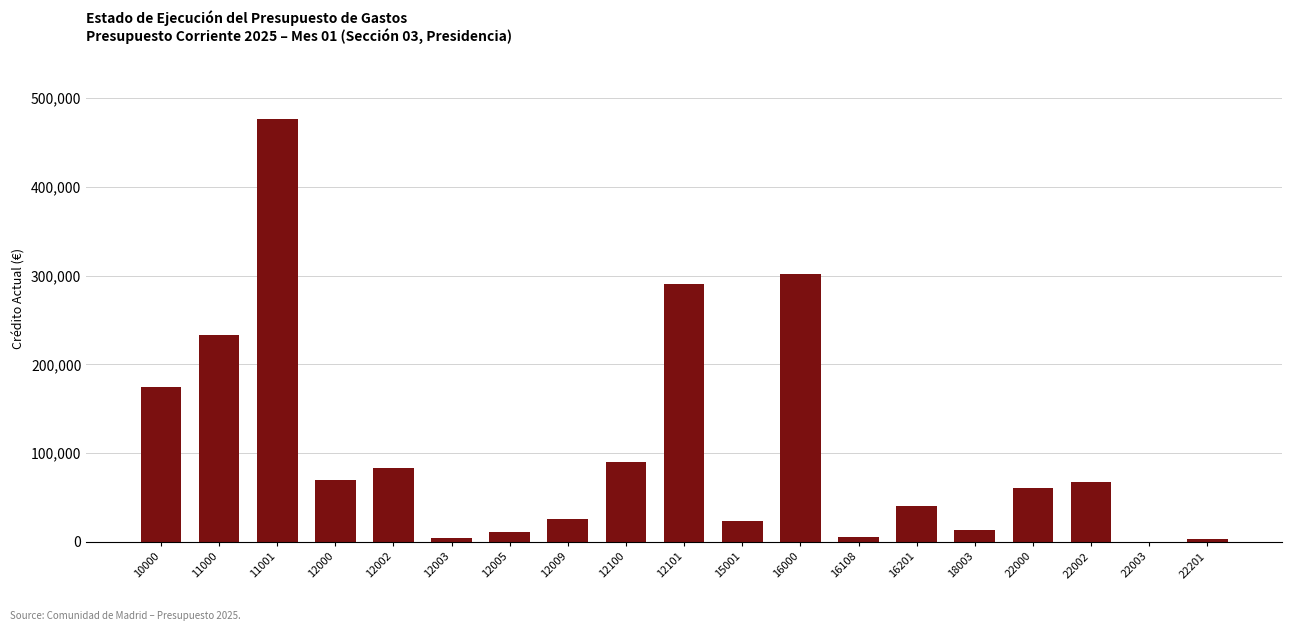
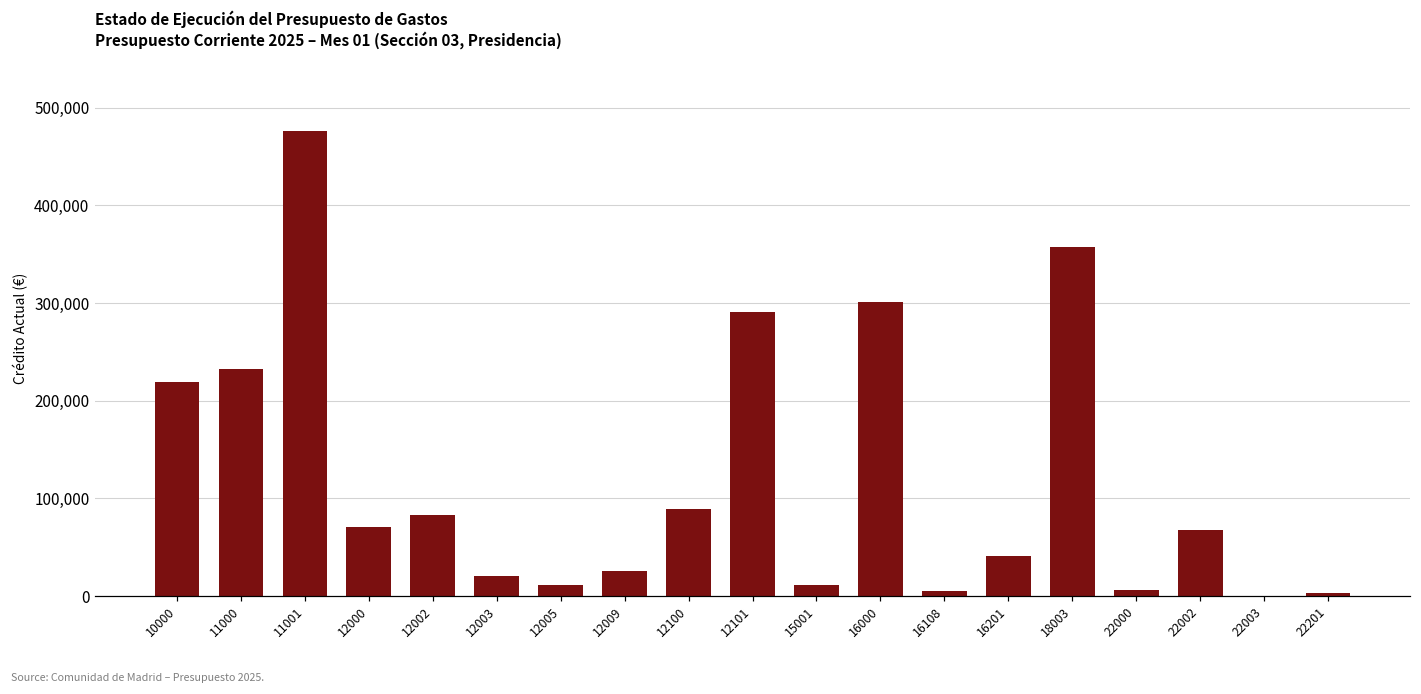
10000: 170,000 -> 220,000
12003: 0 -> 20,000
15001: 20,000 -> 10,000
18003: 10,000 -> 360,000
22000: 60,000 -> 10,000
